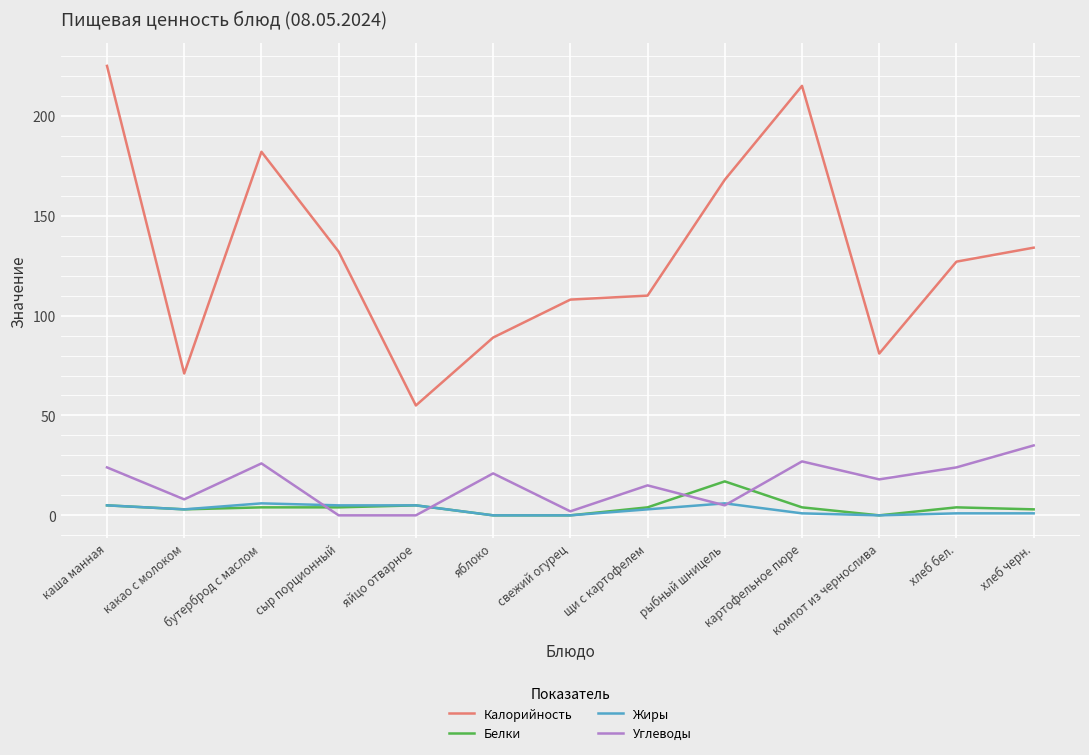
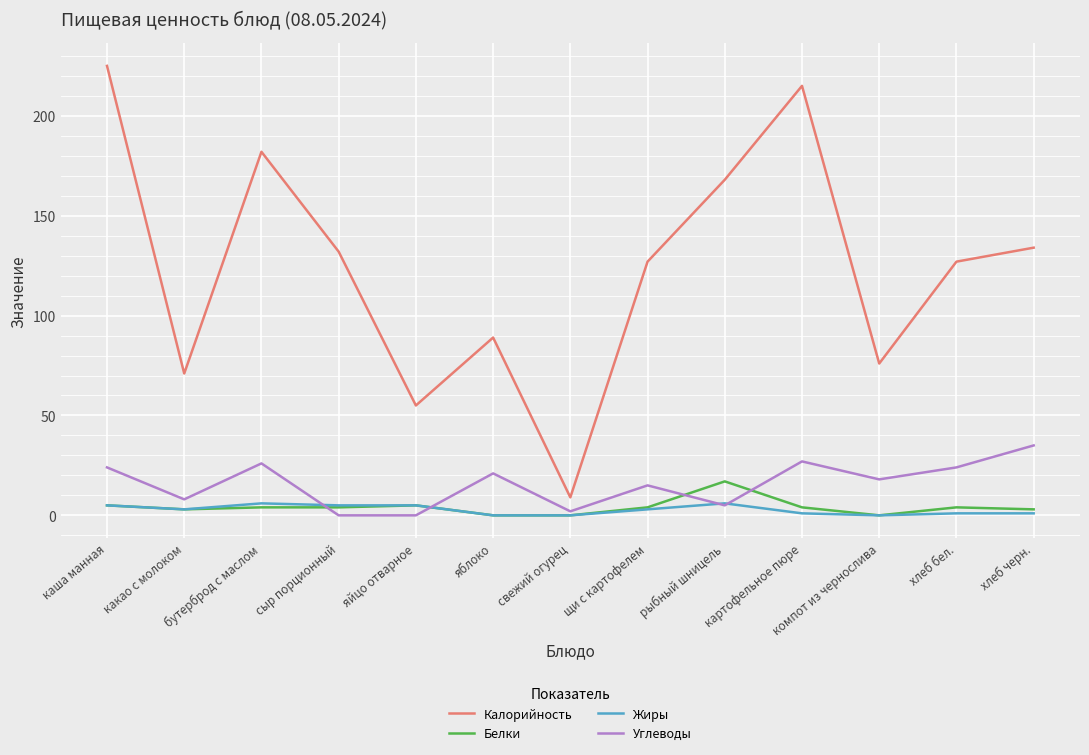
Калорийность, свежий огурец: 108 -> 9
Калорийность, щи с картофелем: 110 -> 127
Калорийность, компот из чернослива: 81 -> 76
